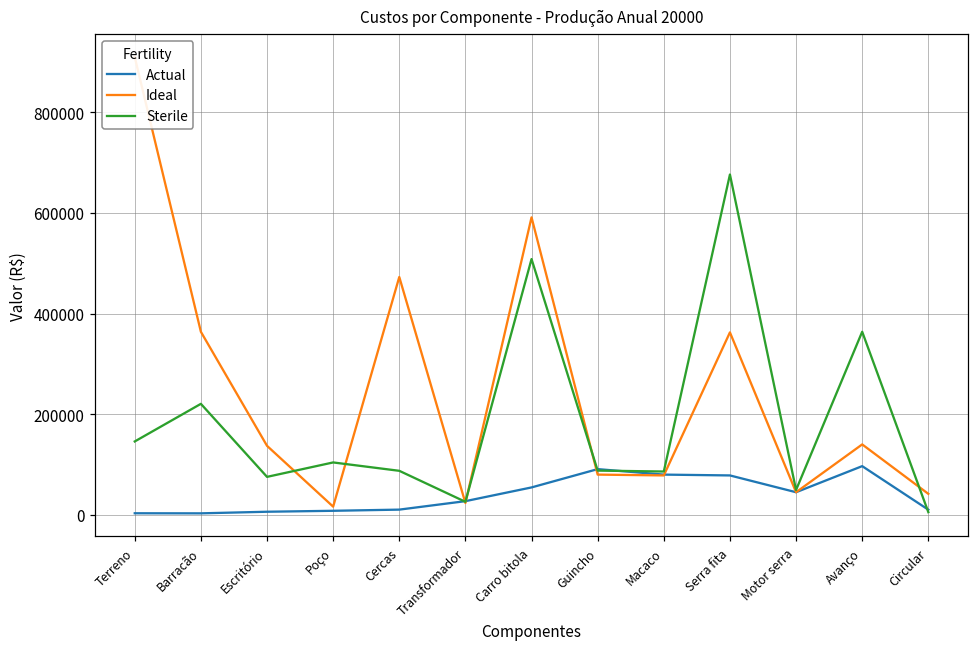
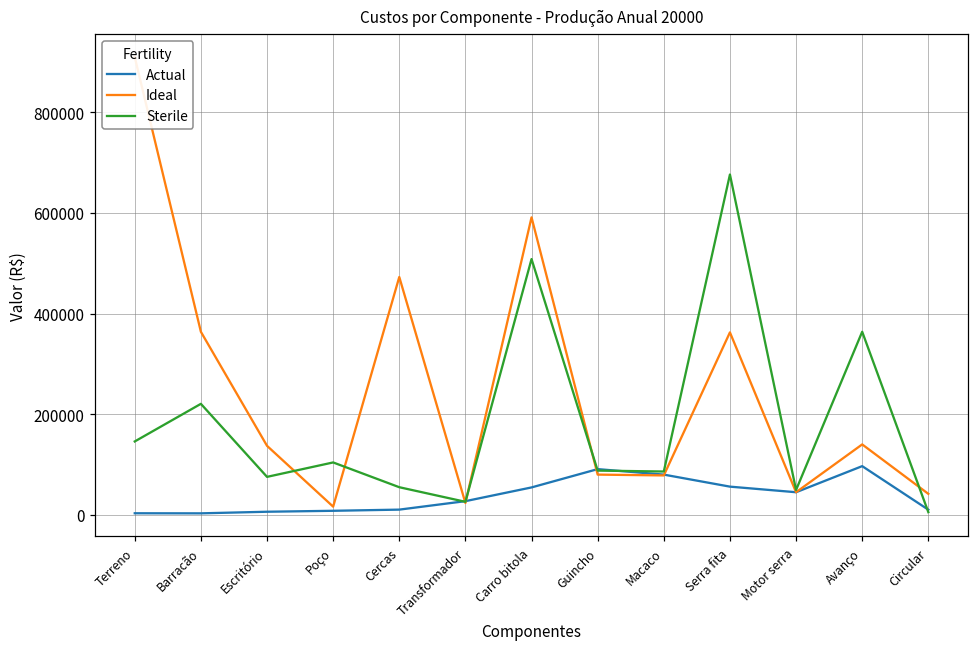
Sterile, Cercas: 90000 -> 60000
Actual, Serra fita: 80000 -> 60000
